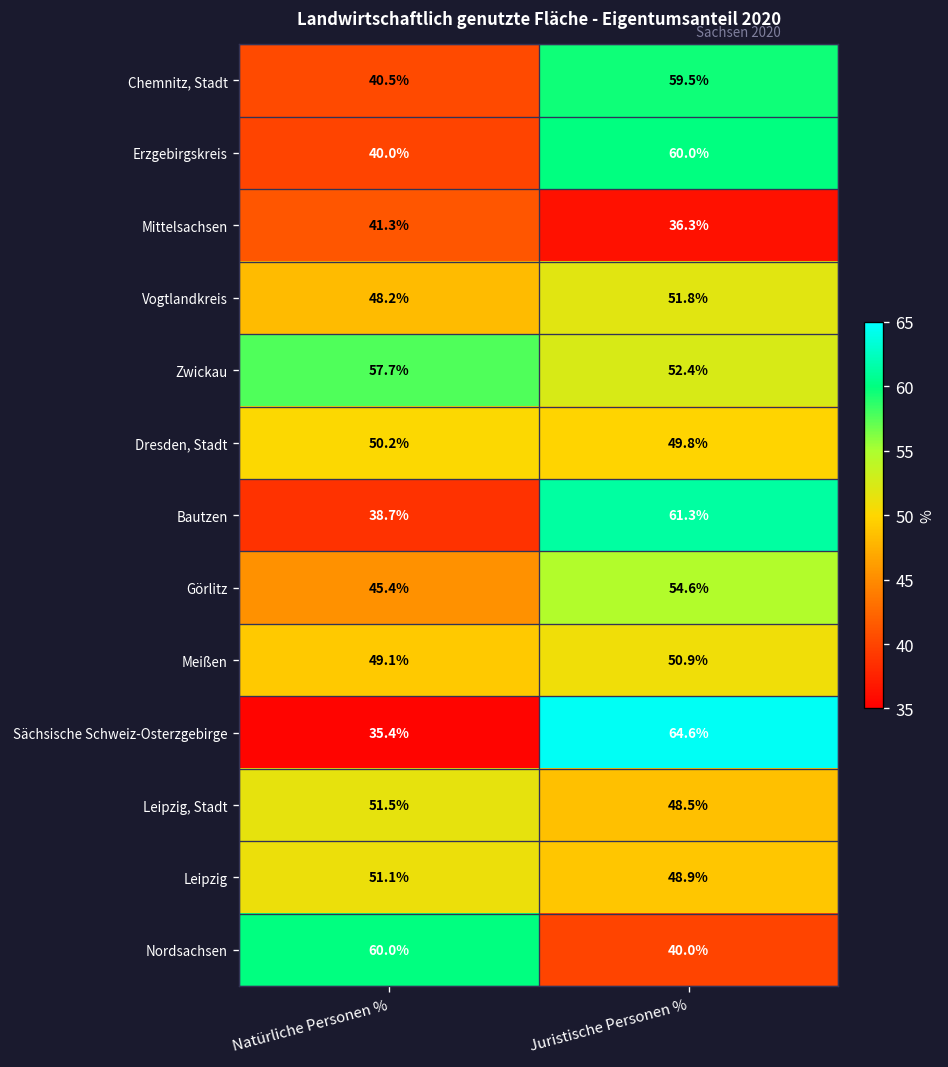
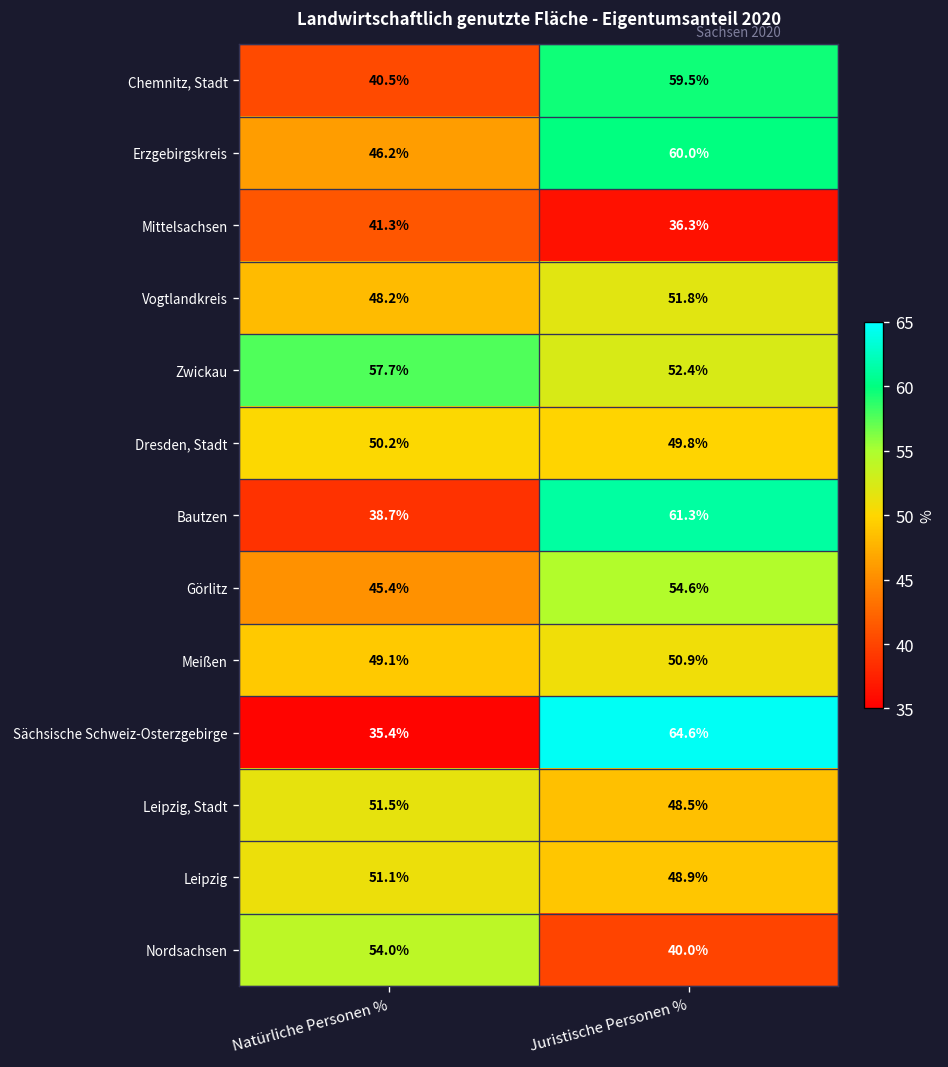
Erzgebirgskreis, Natürliche Personen %: 40.0% -> 46.2%
Nordsachsen, Natürliche Personen %: 60.0% -> 54.0%
